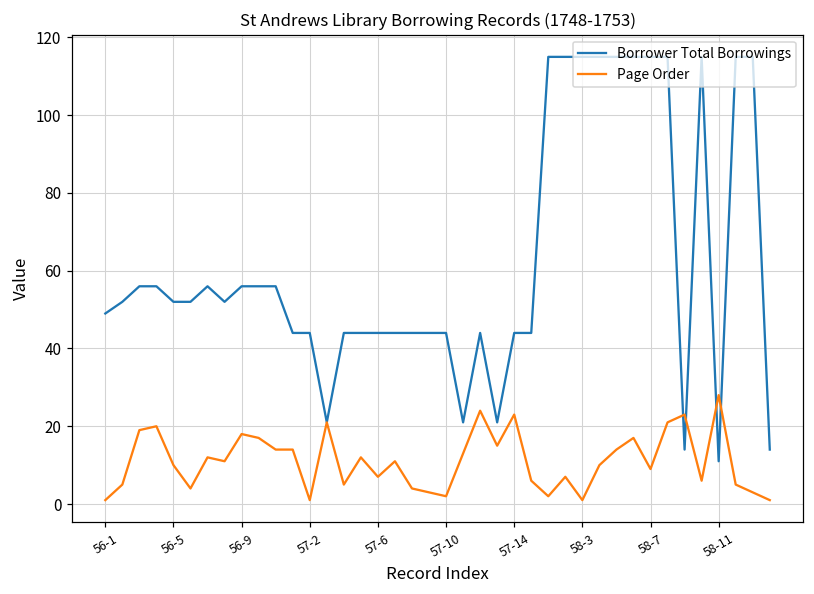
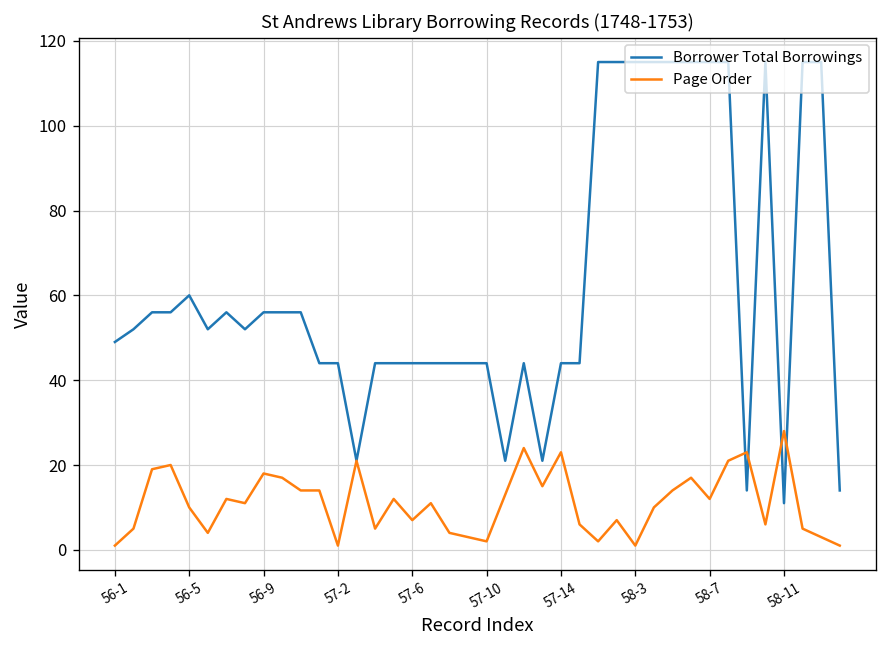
Borrower Total Borrowings, 56-5: 52 -> 60
Page Order, 58-7: 9 -> 12
